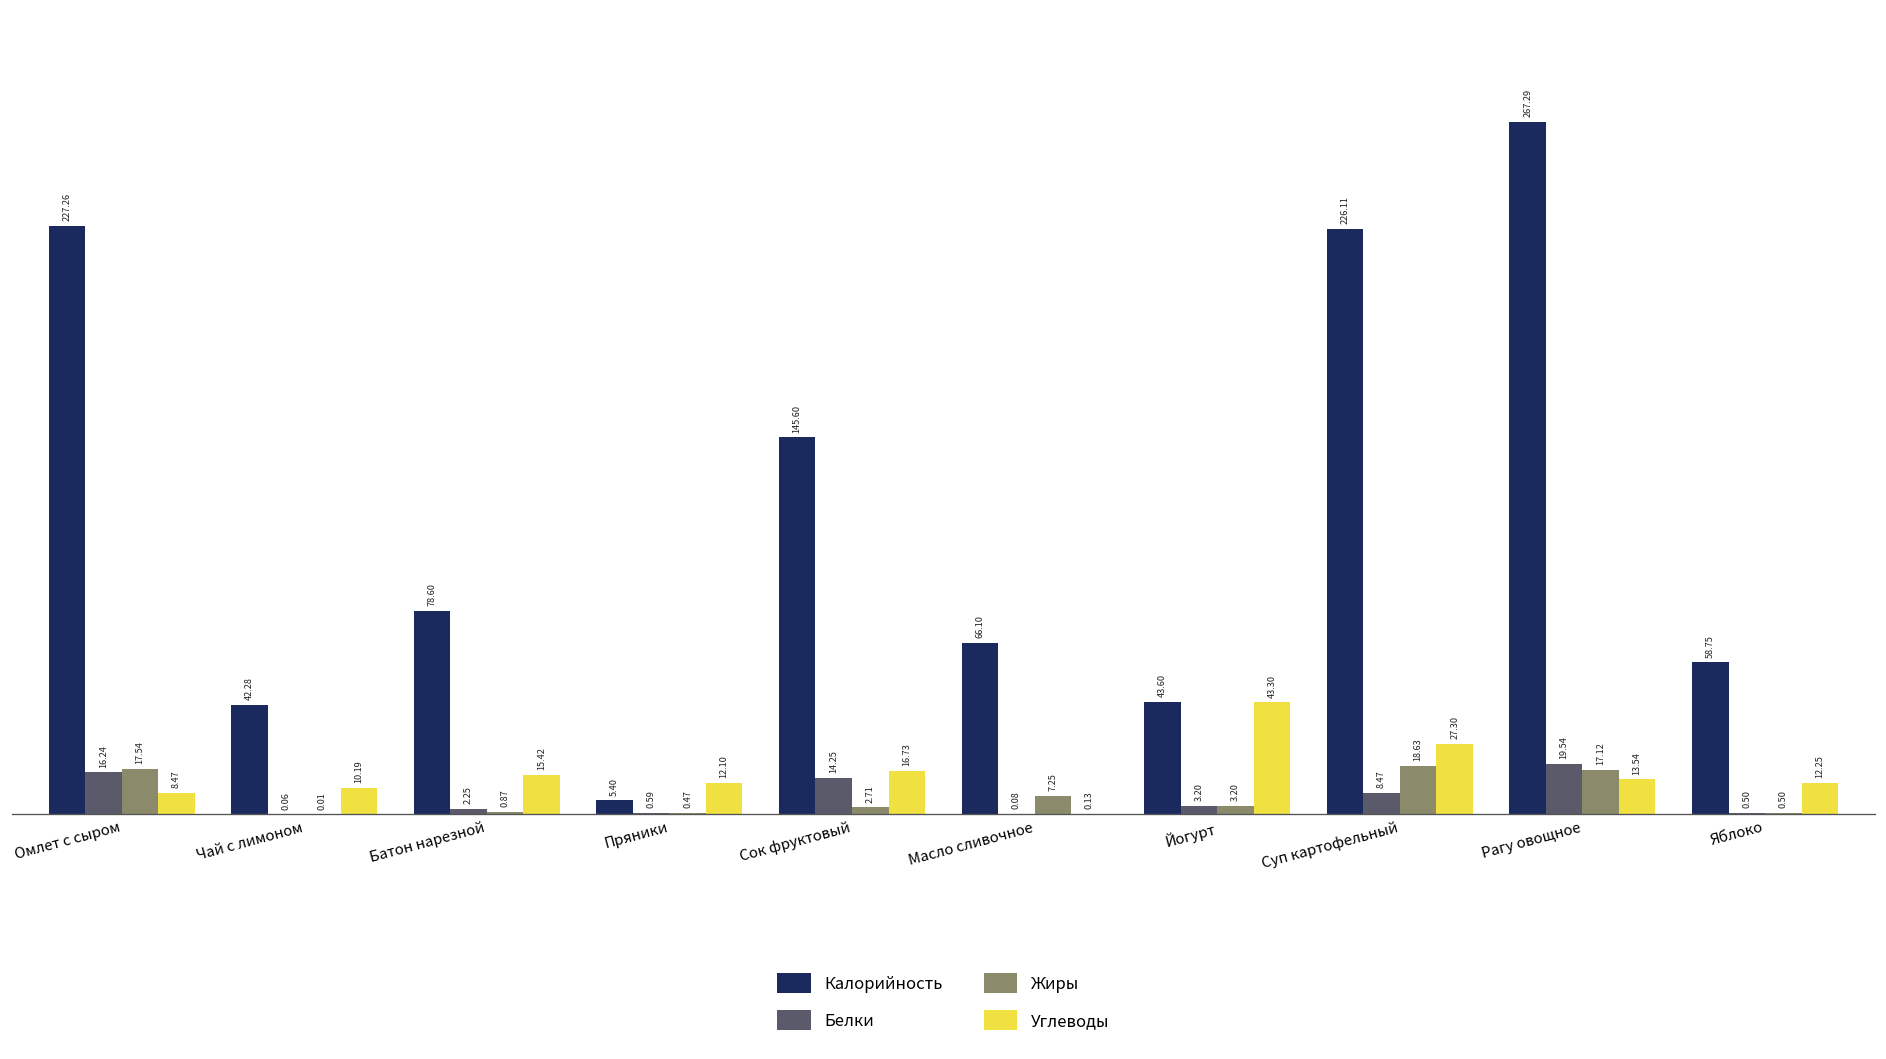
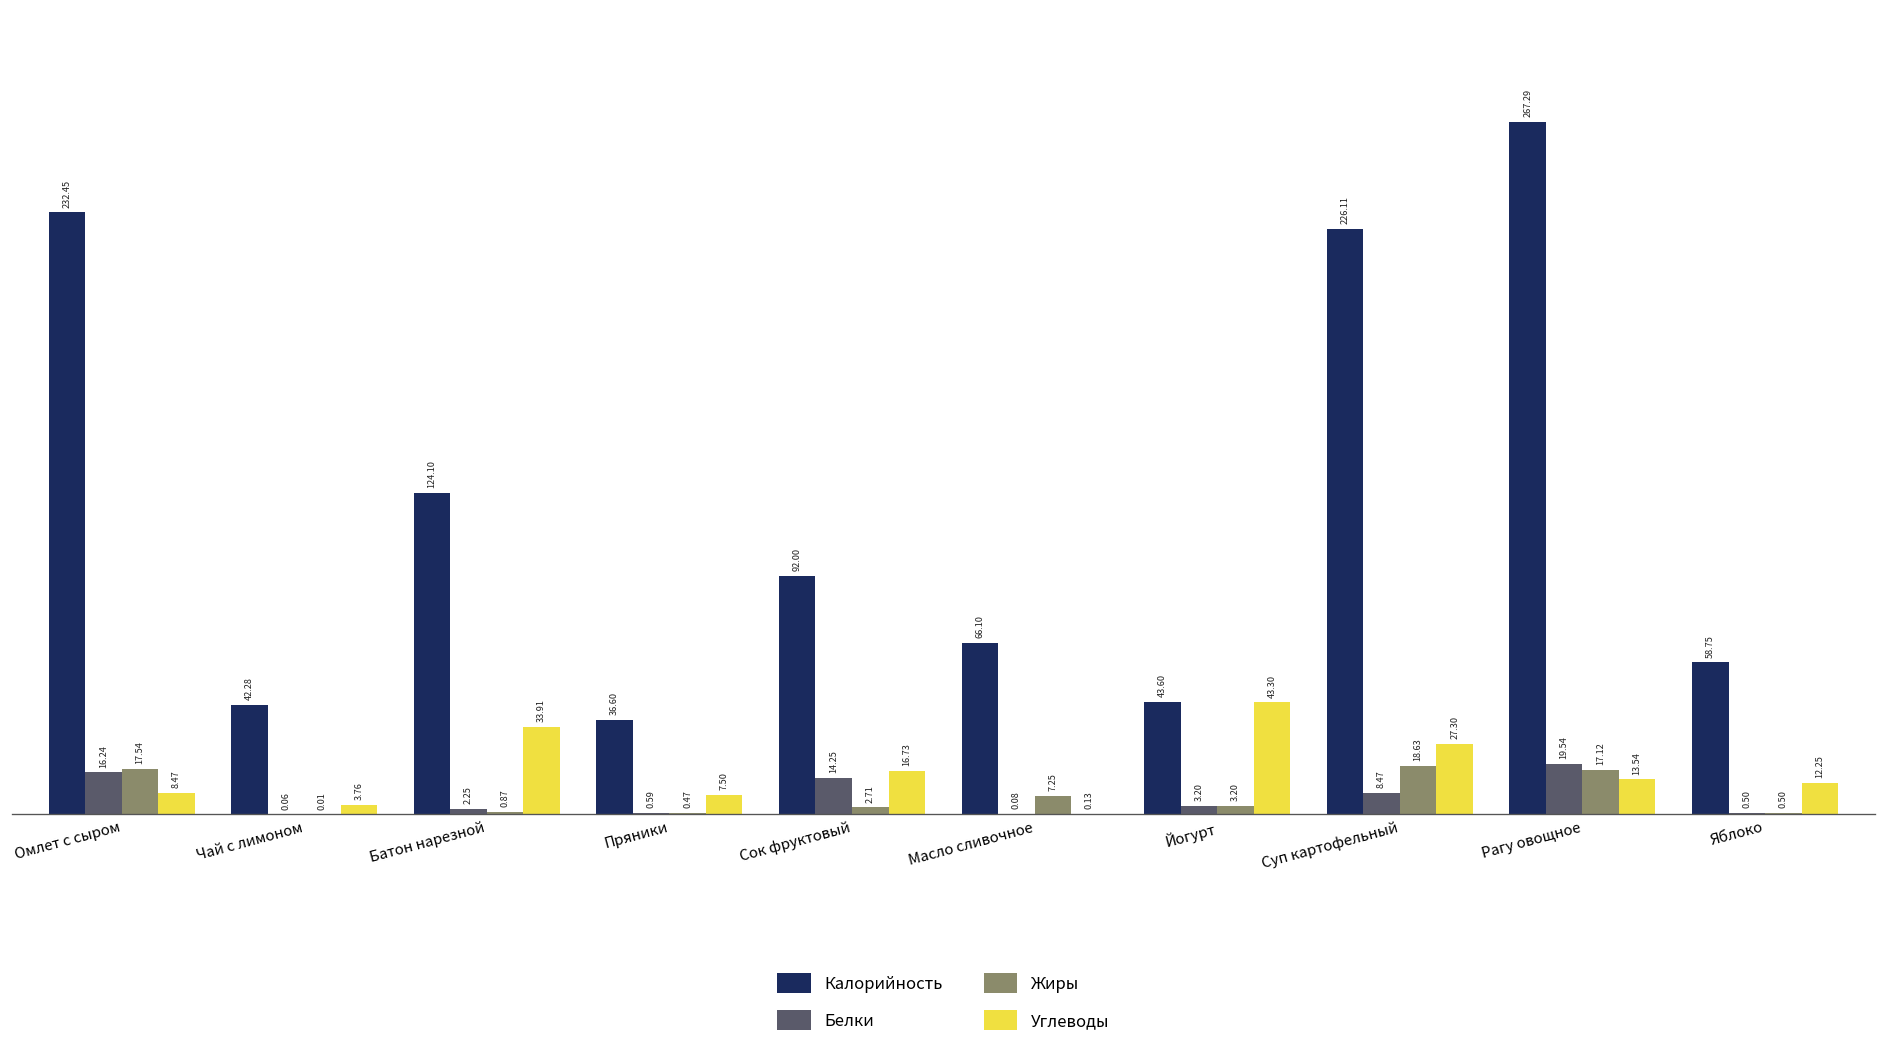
Калорийность, Омлет с сыром: 227.26 -> 232.45
Углеводы, Чай с лимоном: 10.19 -> 3.76
Калорийность, Батон нарезной: 78.60 -> 124.10
Углеводы, Батон нарезной: 15.42 -> 33.91
Калорийность, Пряники: 5.40 -> 36.60
Углеводы, Пряники: 12.10 -> 7.50
Калорийность, Сок фруктовый: 145.60 -> 92.00
